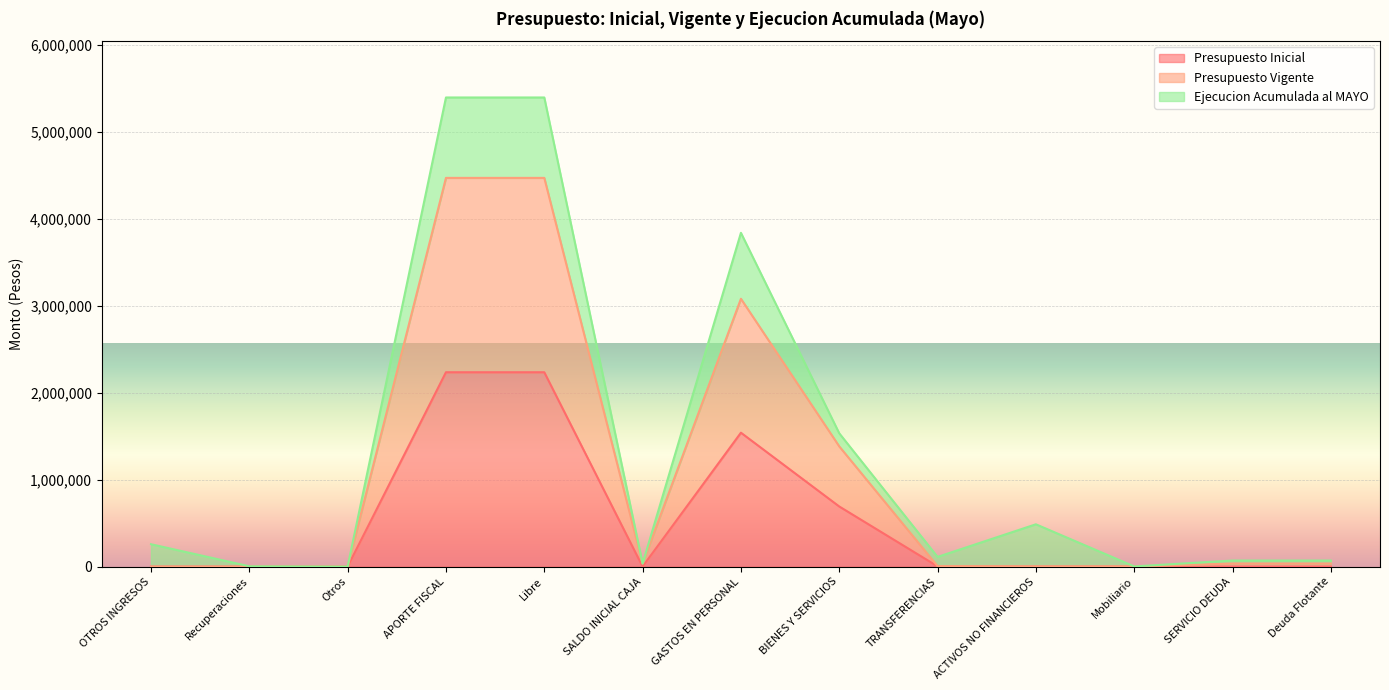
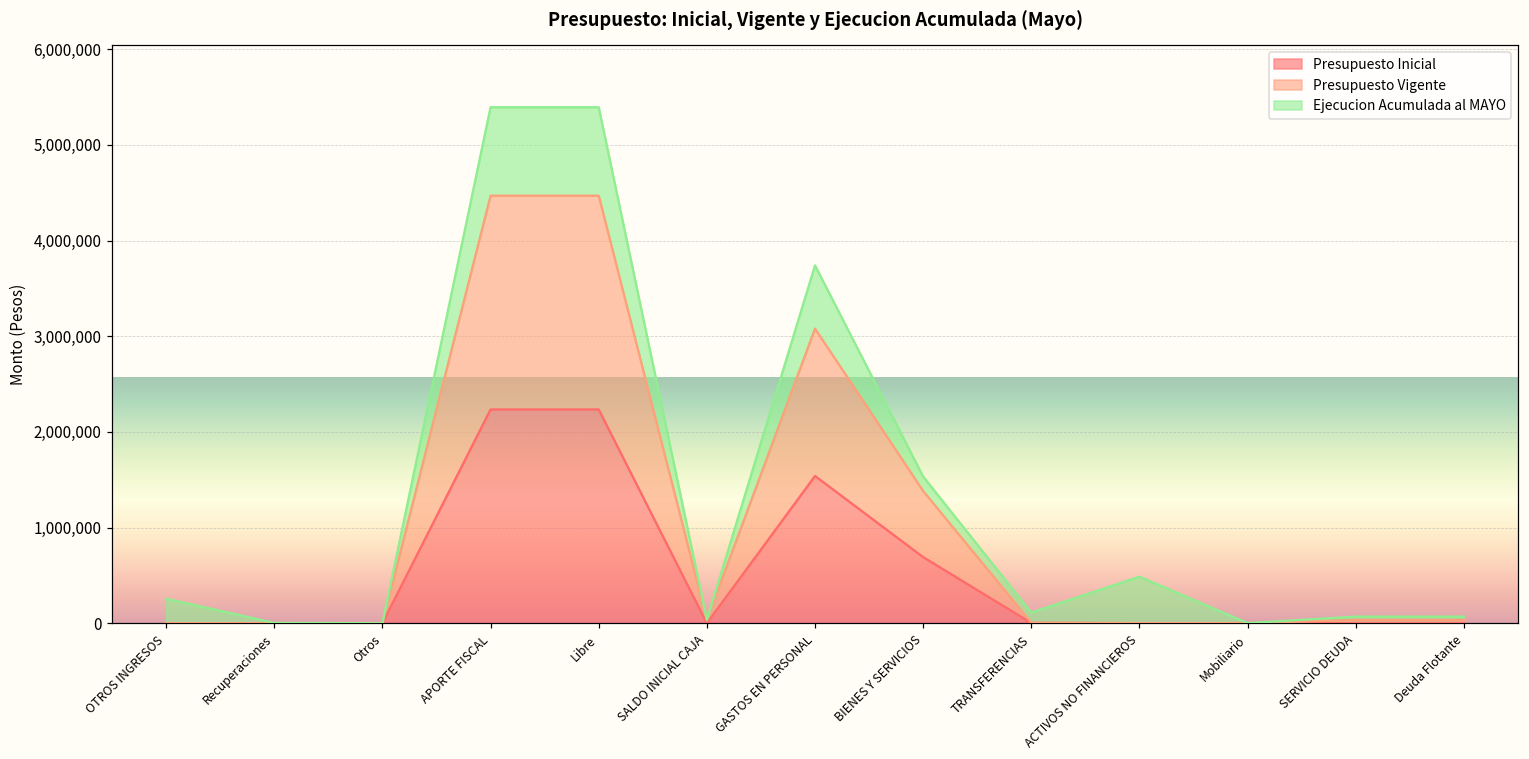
Ejecucion Acumulada al MAYO, GASTOS EN PERSONAL: 800,000 -> 700,000
